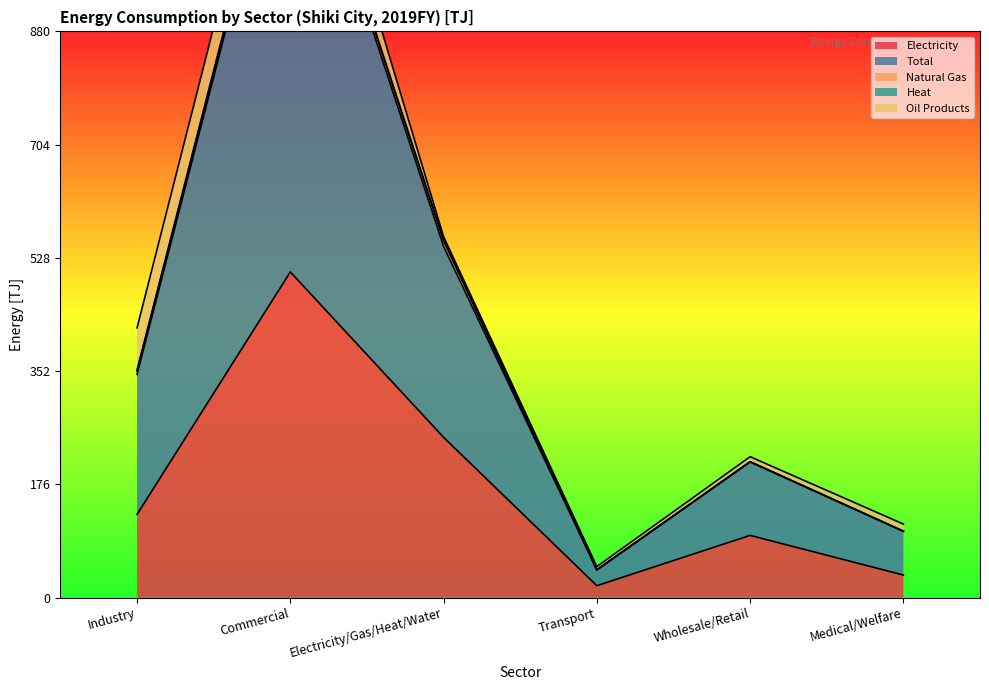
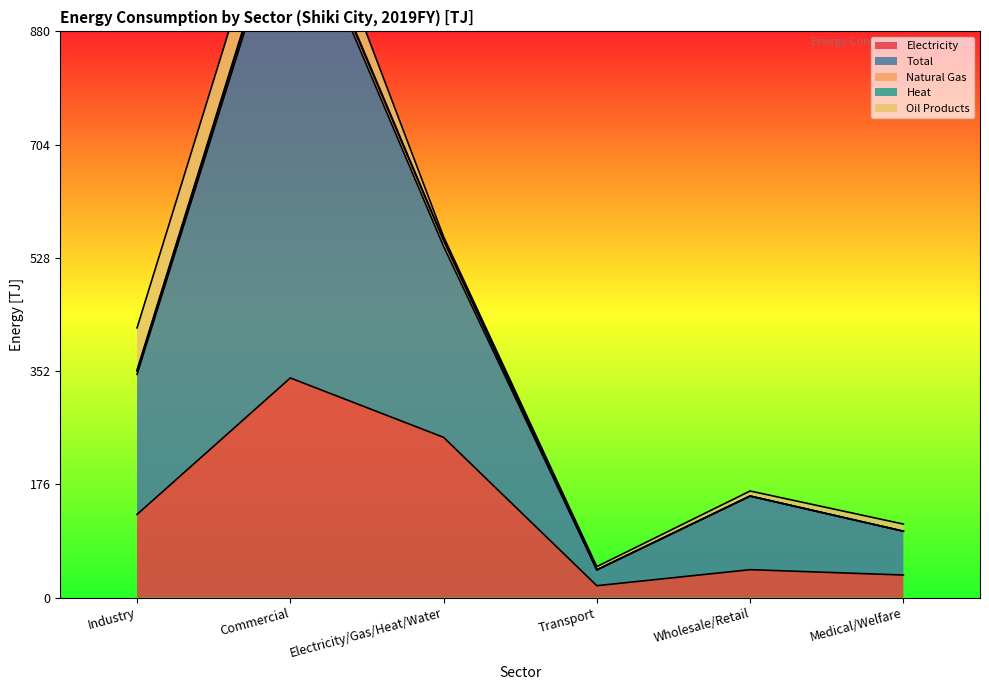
Electricity, Commercial: 510 -> 340
Electricity, Wholesale/Retail: 100 -> 40
